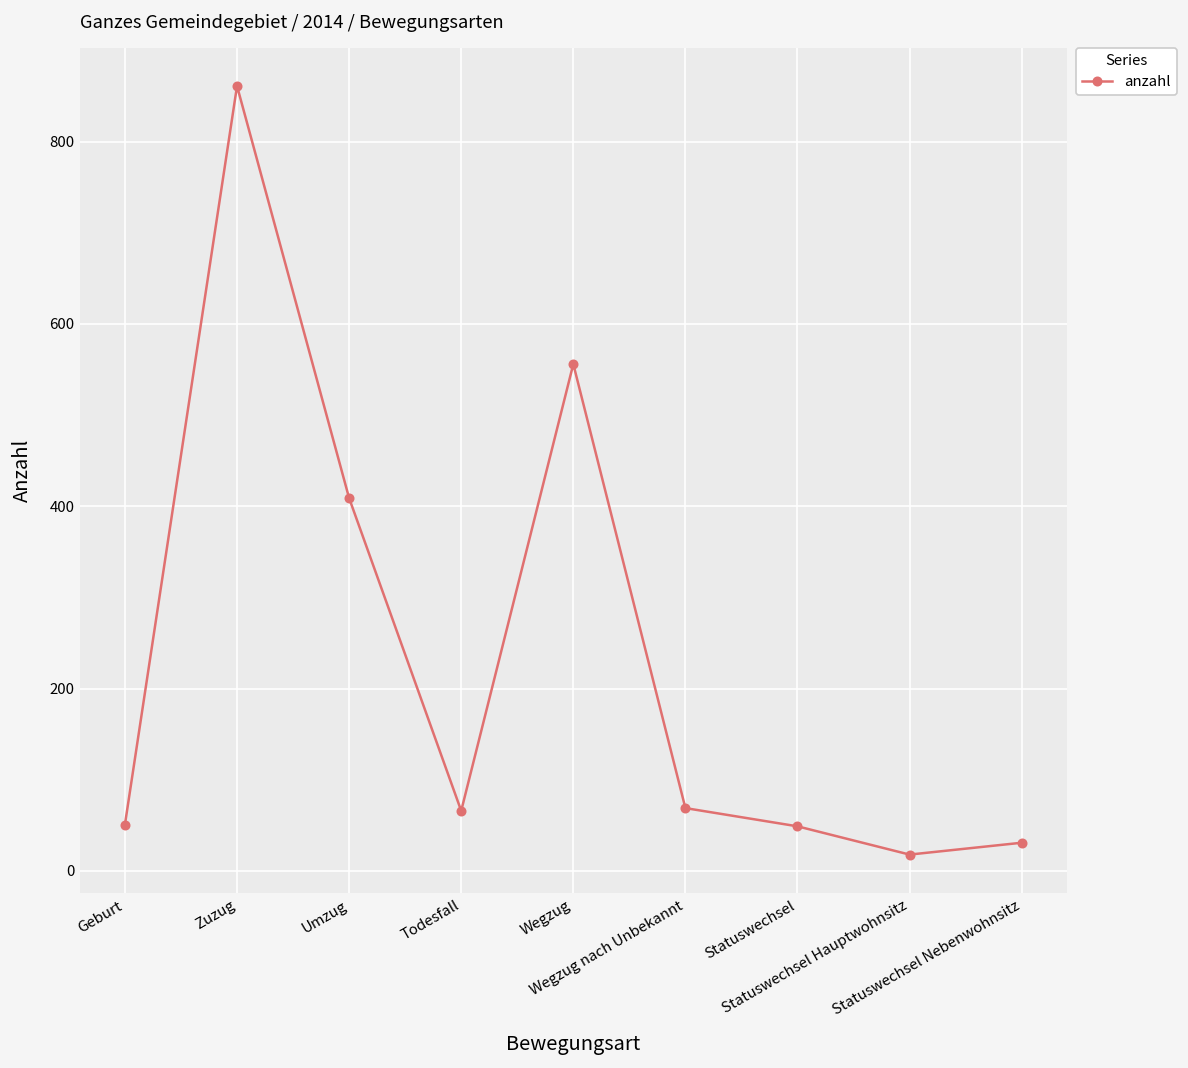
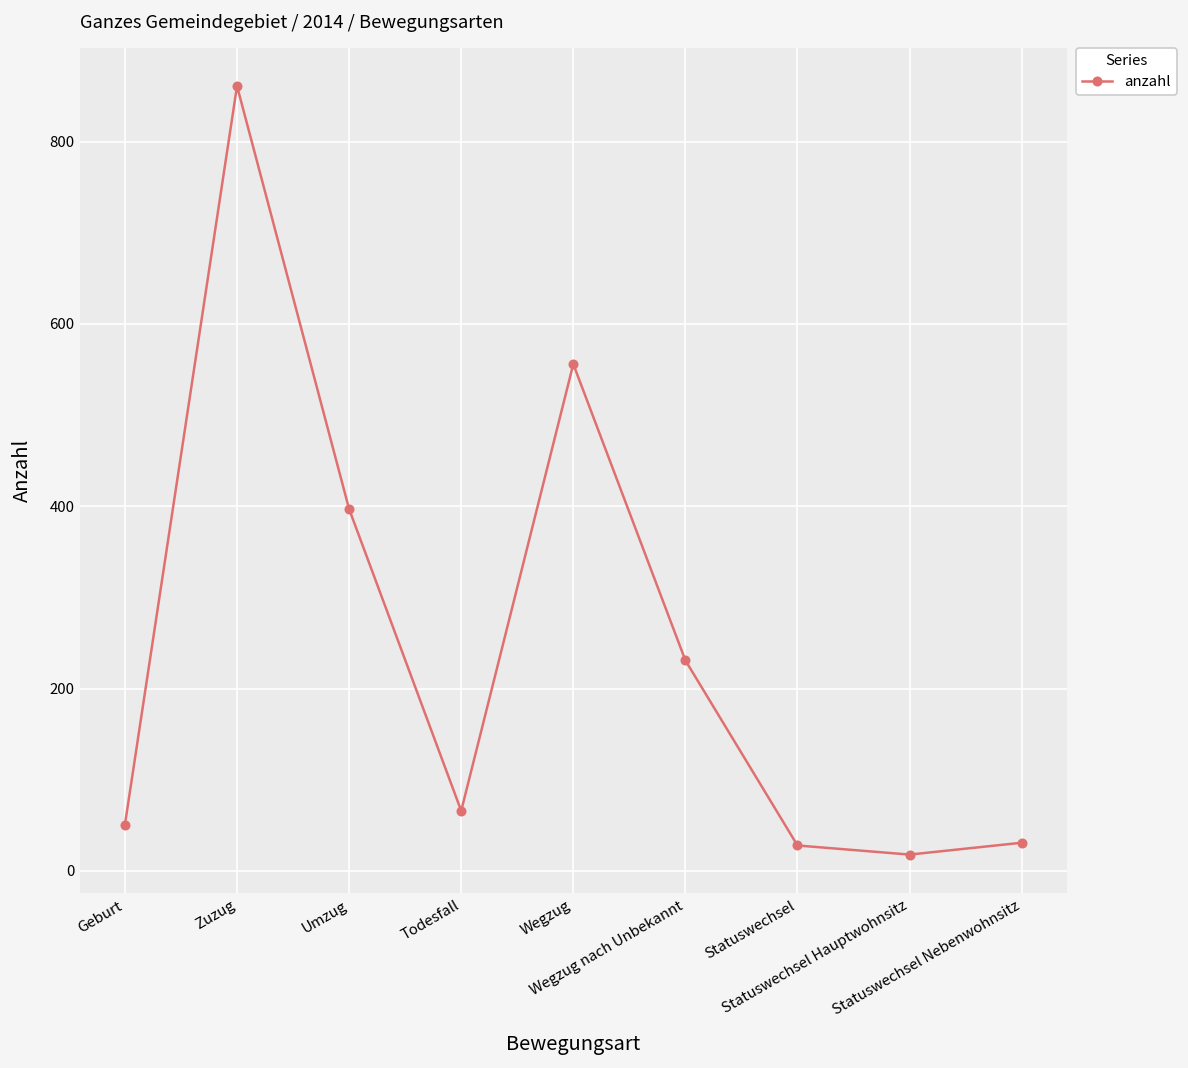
Umzug: 410 -> 400
Wegzug nach Unbekannt: 70 -> 230
Statuswechsel: 50 -> 30
